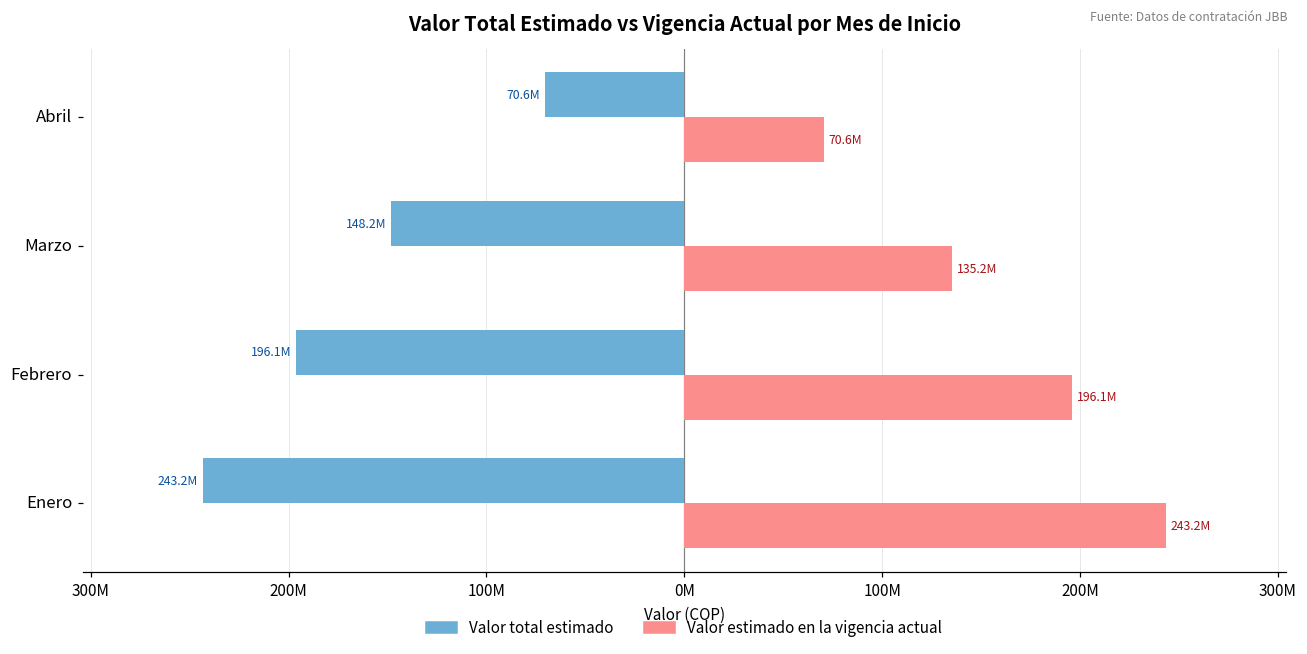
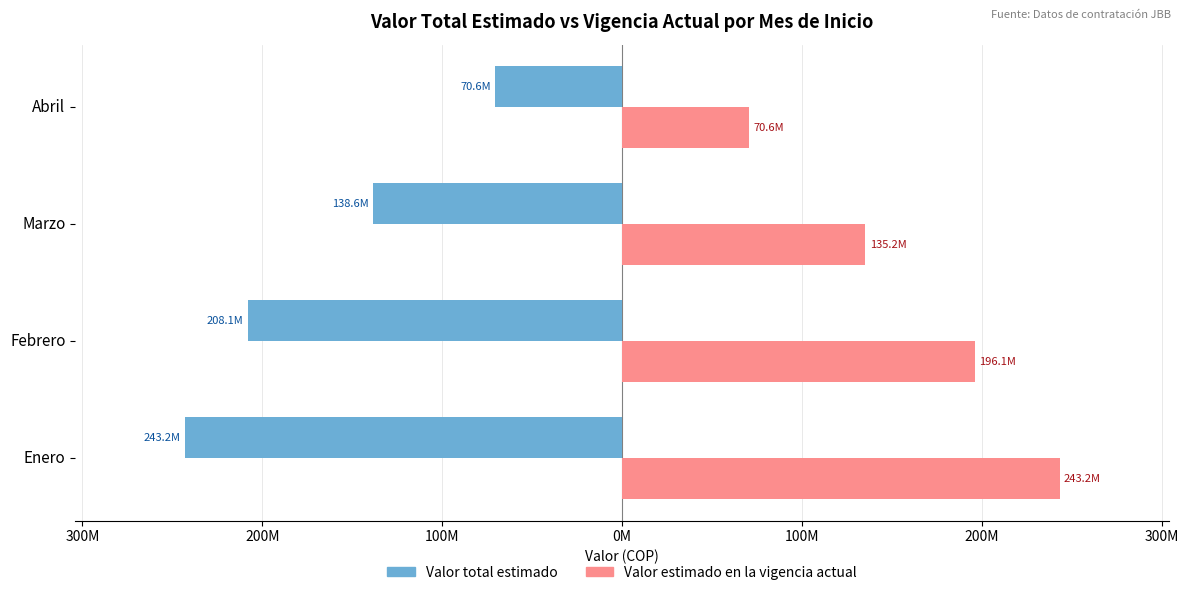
Valor total estimado, Marzo: 148.2M -> 138.6M
Valor total estimado, Febrero: 196.1M -> 208.1M
